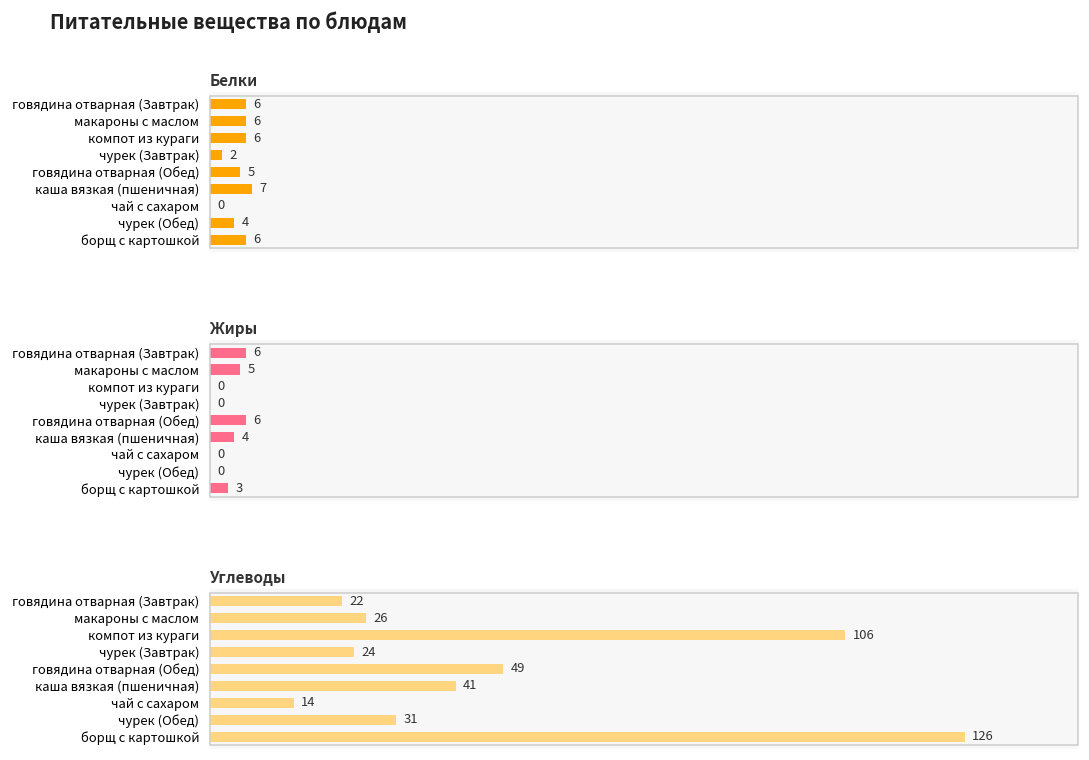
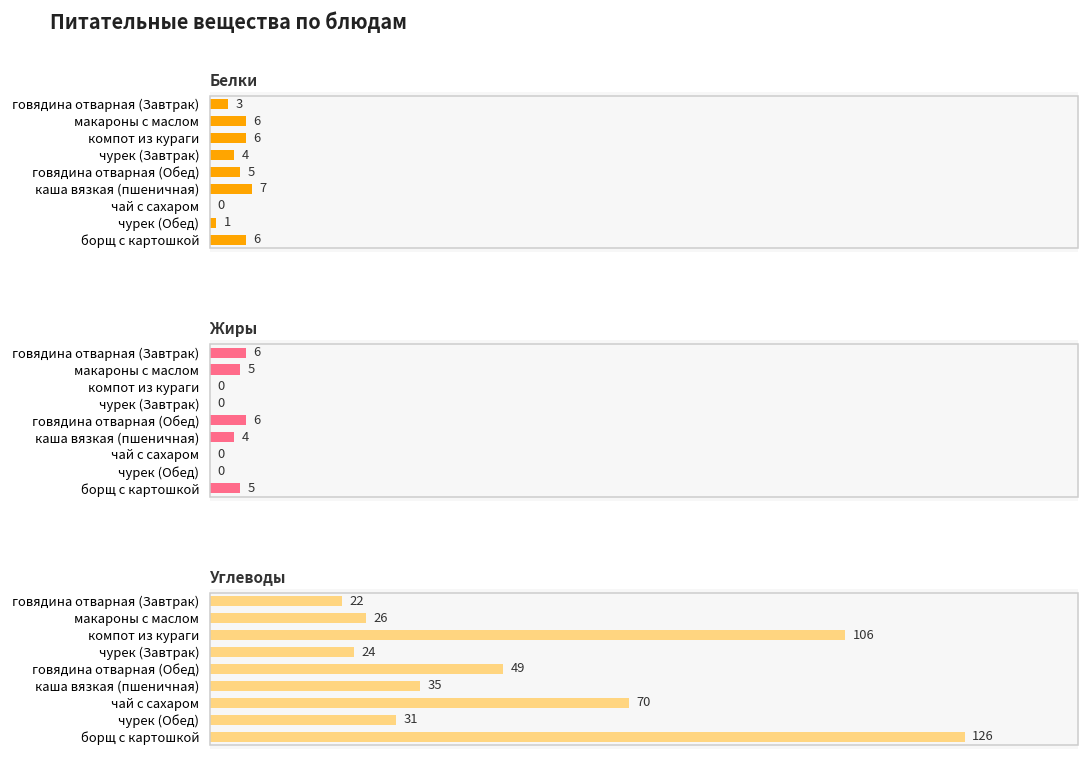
Белки, говядина отварная (Завтрак): 6 -> 3
Белки, чурек (Завтрак): 2 -> 4
Белки, чурек (Обед): 4 -> 1
Жиры, борщ с картошкой: 3 -> 5
Углеводы, каша вязкая (пшеничная): 41 -> 35
Углеводы, чай с сахаром: 14 -> 70
